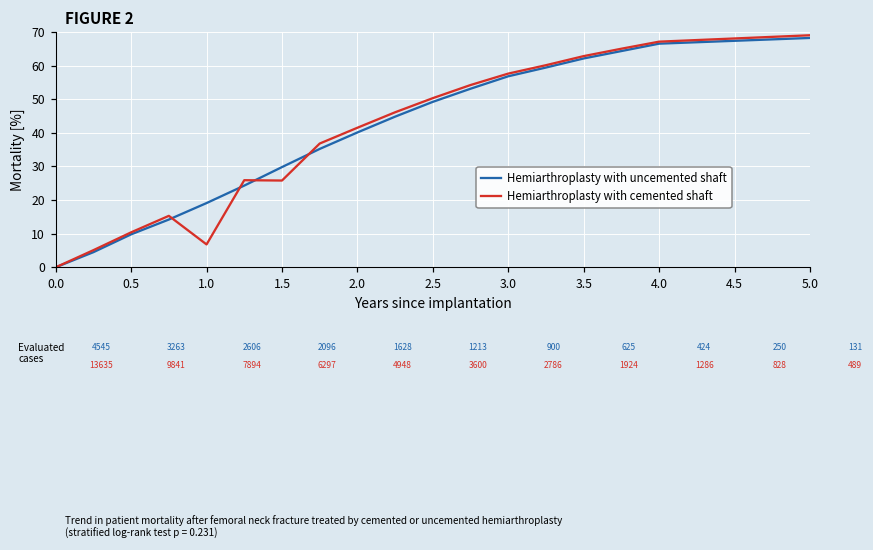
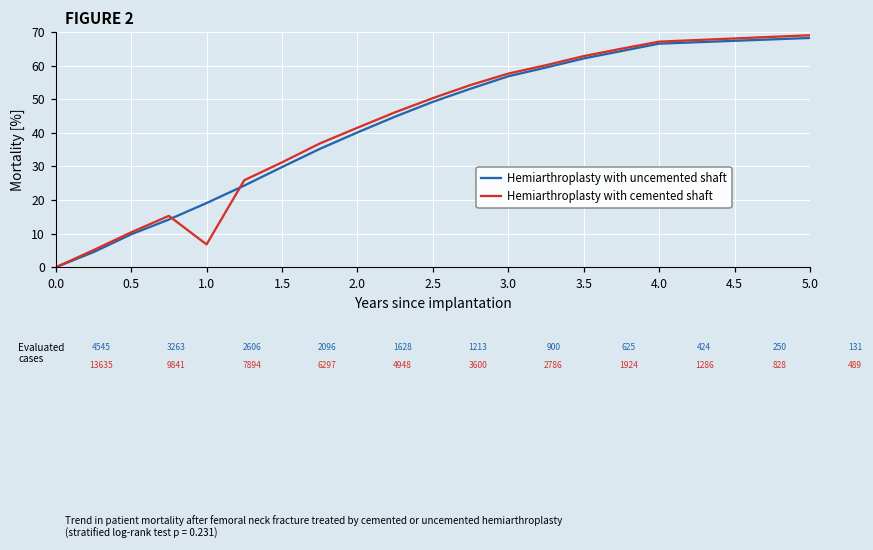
Hemiarthroplasty with cemented shaft, 1.5: 26 -> 31
